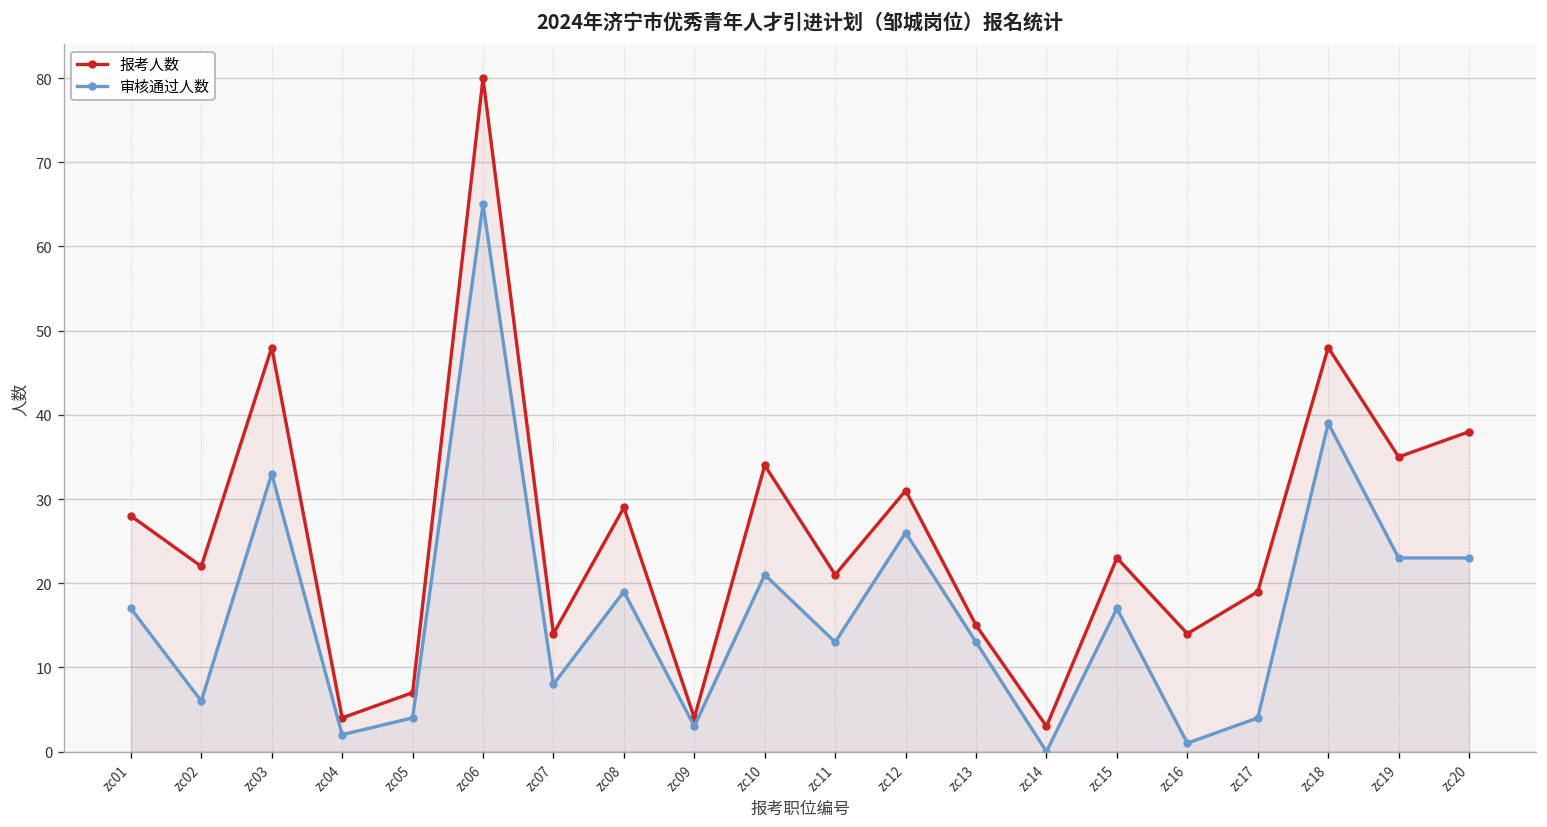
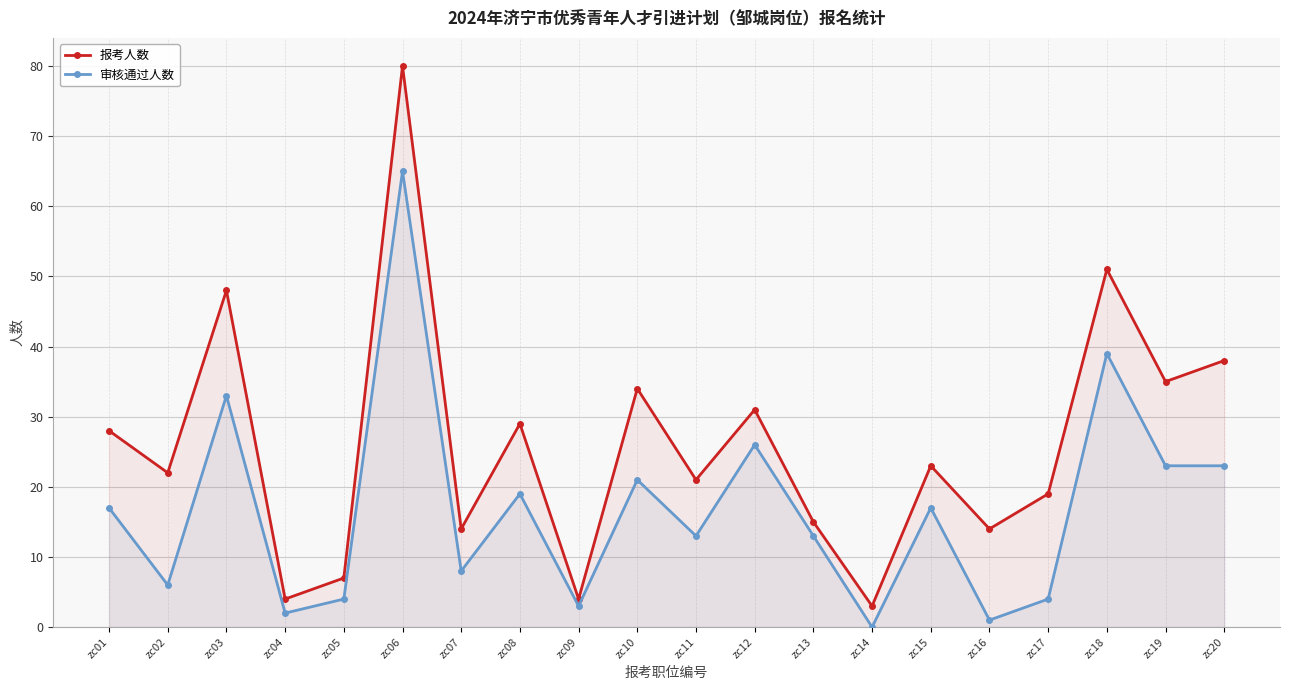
报考人数, zc18: 48 -> 51
